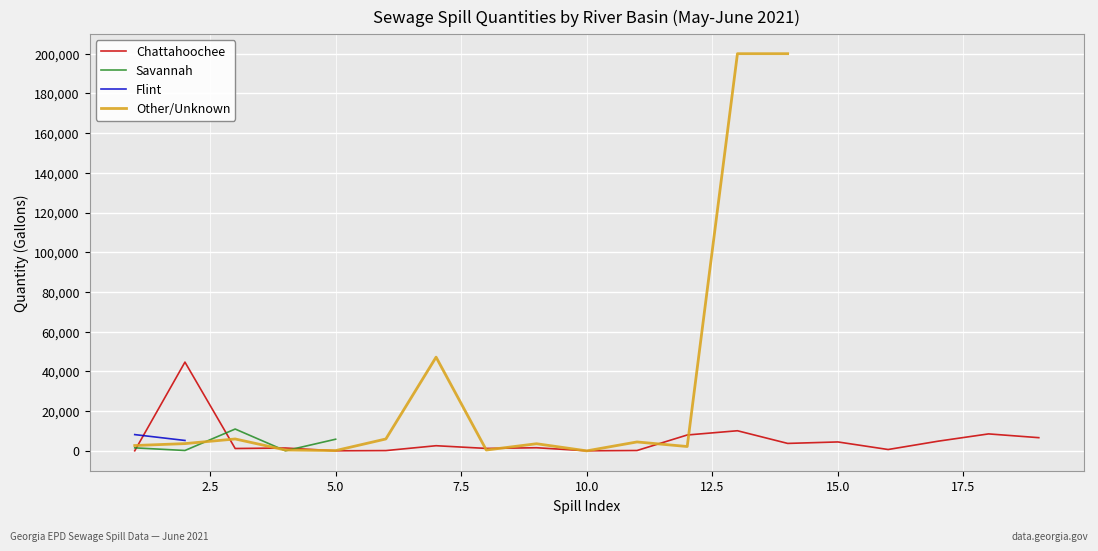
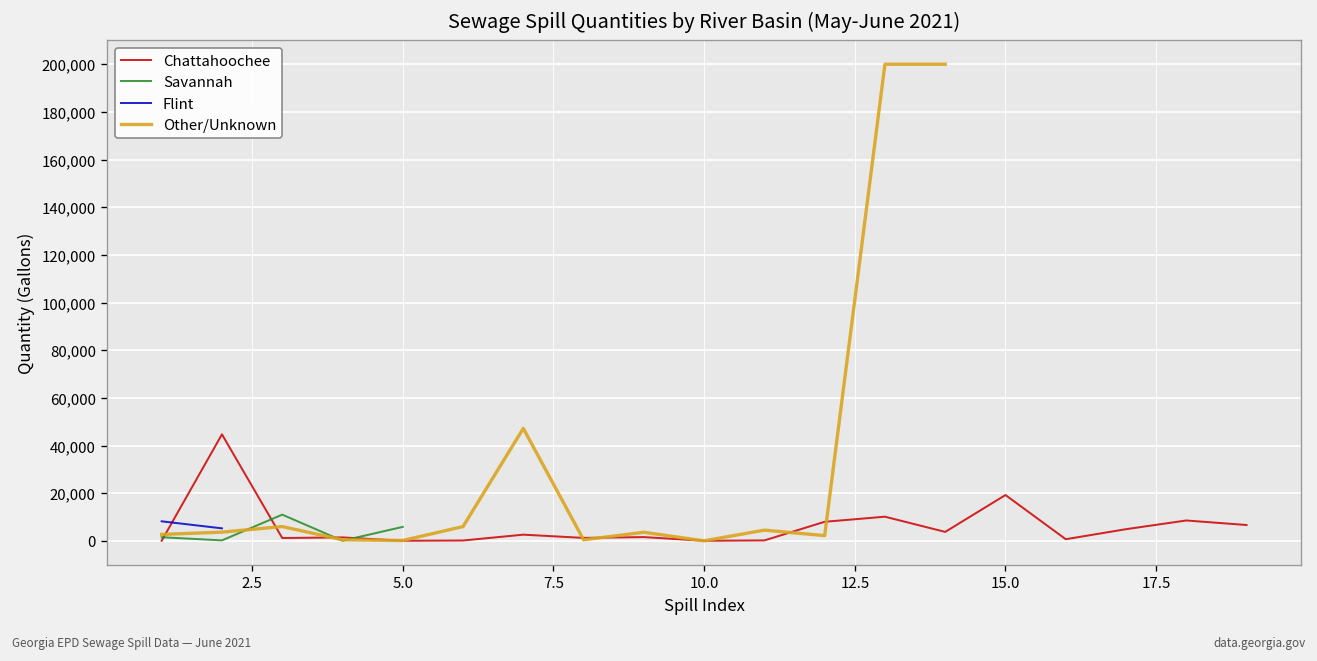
Chattahoochee, 15.0: 5,000 -> 19,000
